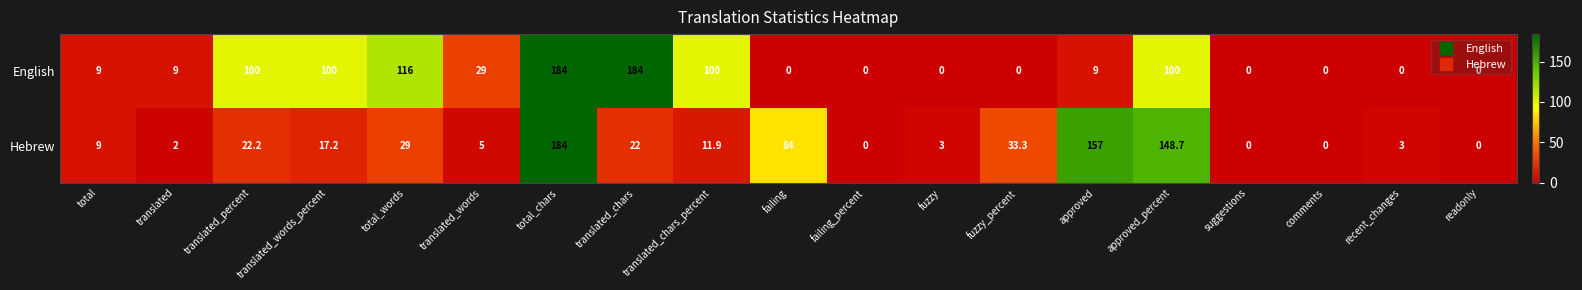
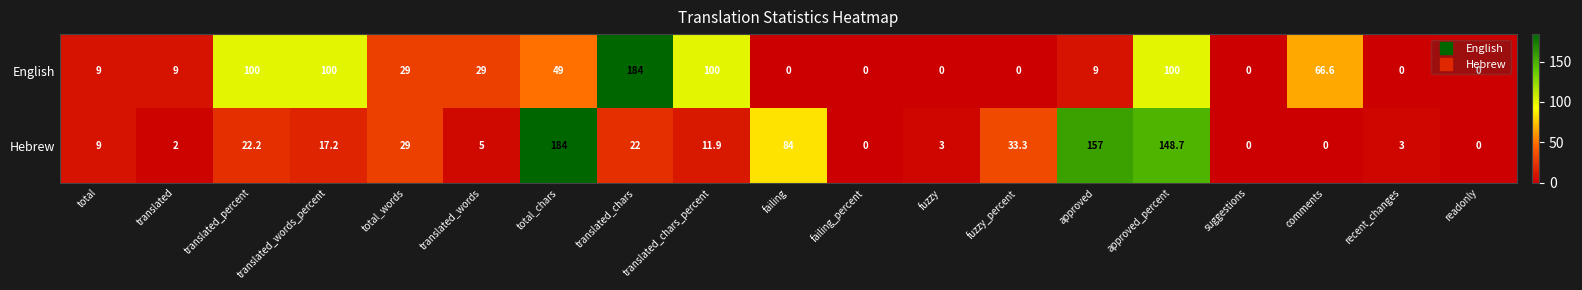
English, total_words: 116 -> 29
English, total_chars: 184 -> 49
English, comments: 0 -> 66.6
